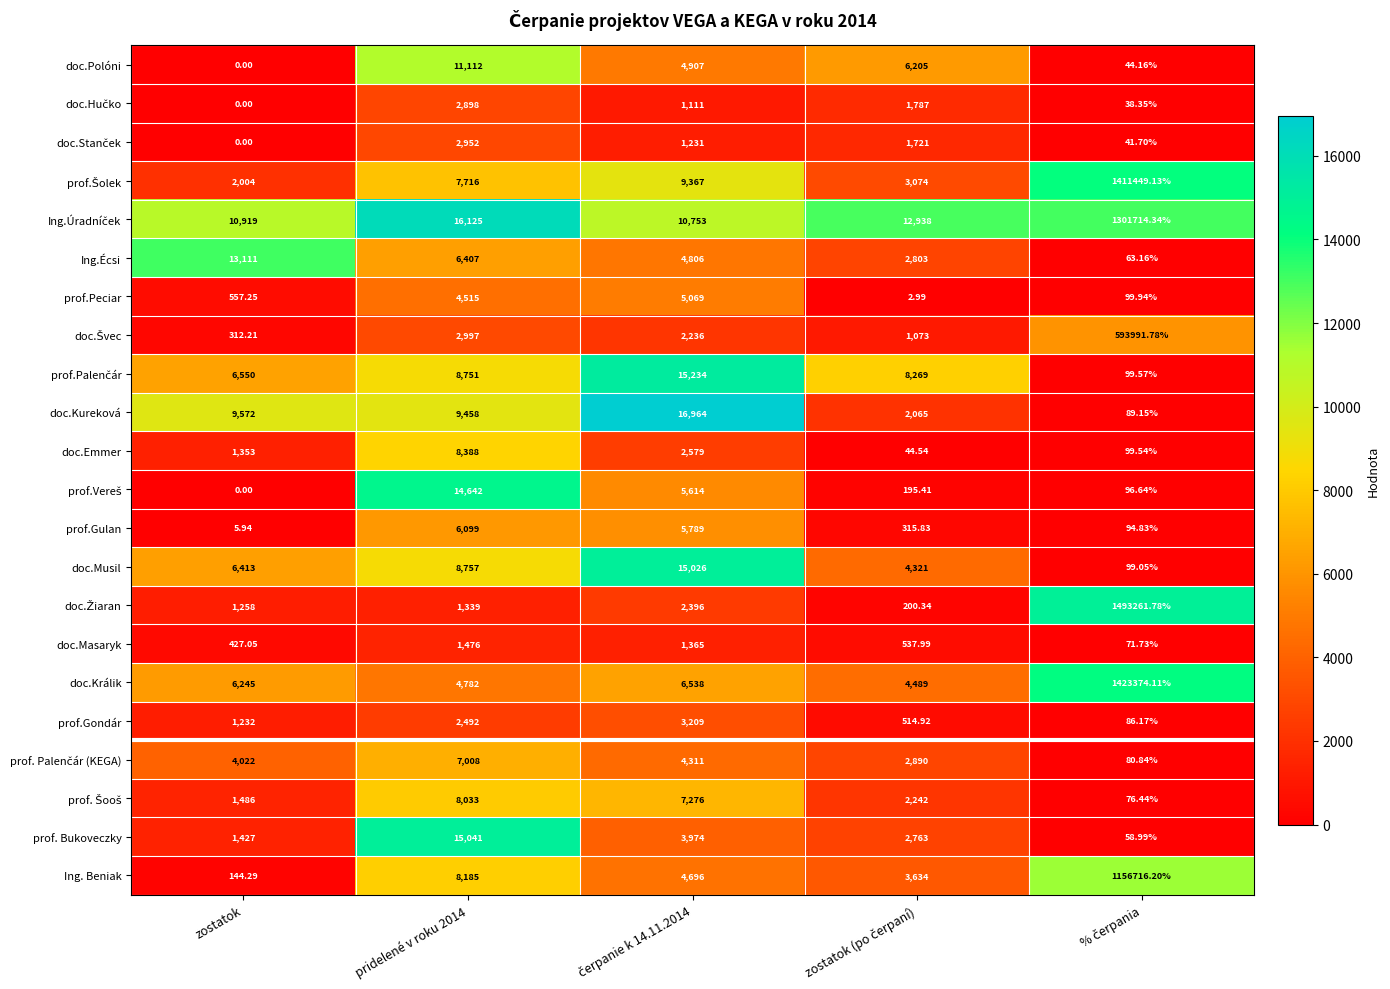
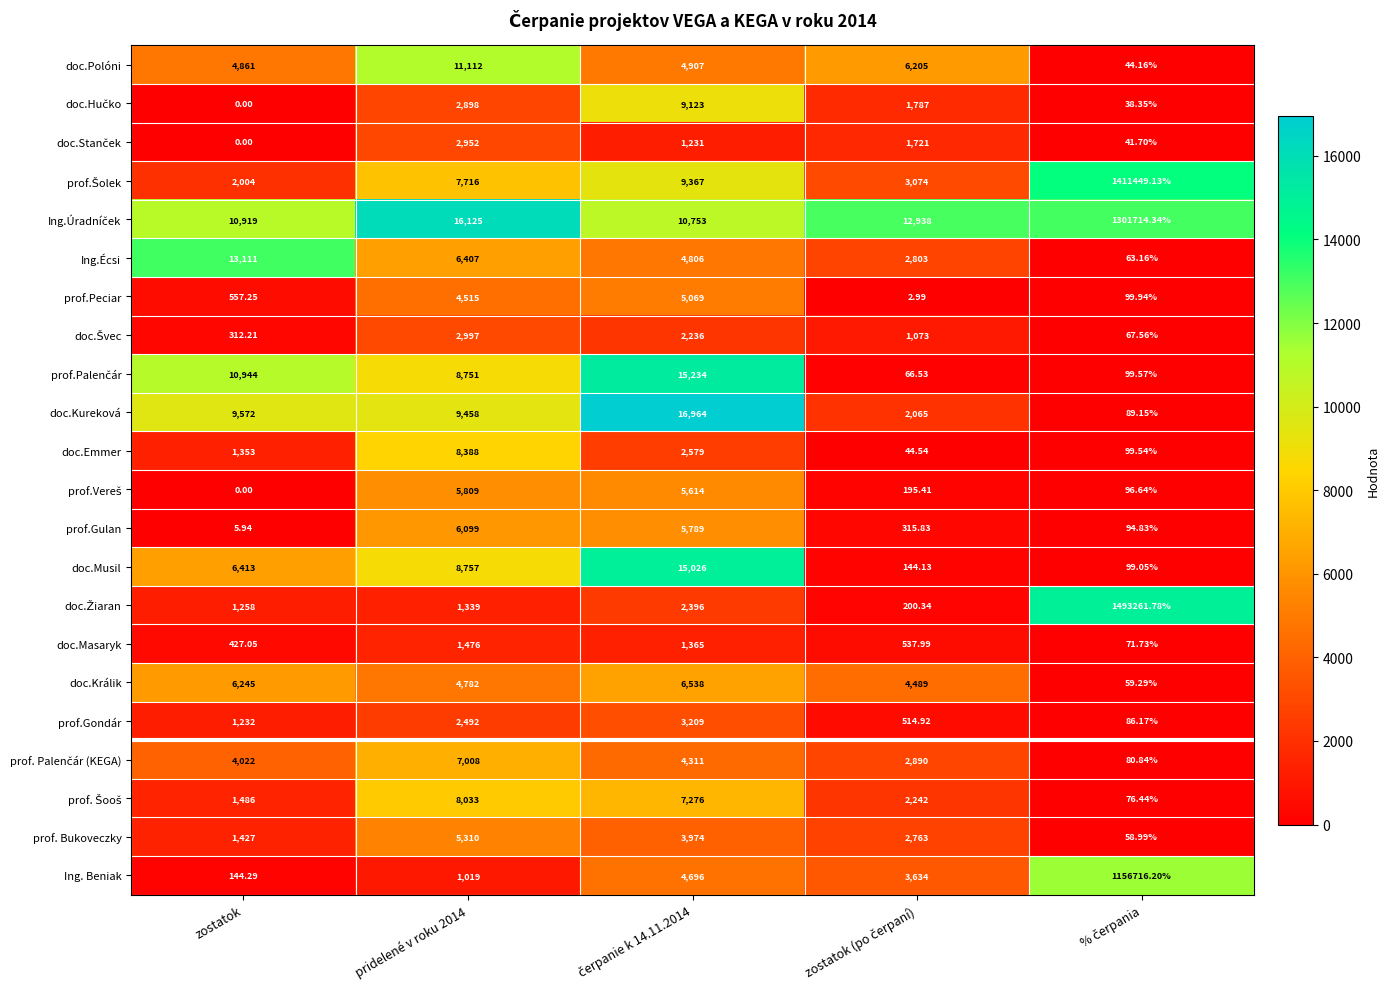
doc.Polóni, zostatok: 0.00 -> 4,861
doc.Hučko, čerpanie k 14.11.2014: 1,111 -> 9,123
doc.Švec, % čerpania: 593991.78% -> 67.56%
prof.Palenčár, zostatok: 6,550 -> 10,944
prof.Palenčár, zostatok (po čerpaní): 8,269 -> 66.53
prof.Vereš, pridelené v roku 2014: 14,642 -> 5,809
doc.Musil, zostatok (po čerpaní): 4,321 -> 144.13
doc.Králik, % čerpania: 1423374.11% -> 59.29%
prof. Bukoveczky, pridelené v roku 2014: 15,041 -> 5,310
Ing. Beniak, pridelené v roku 2014: 8,185 -> 1,019
